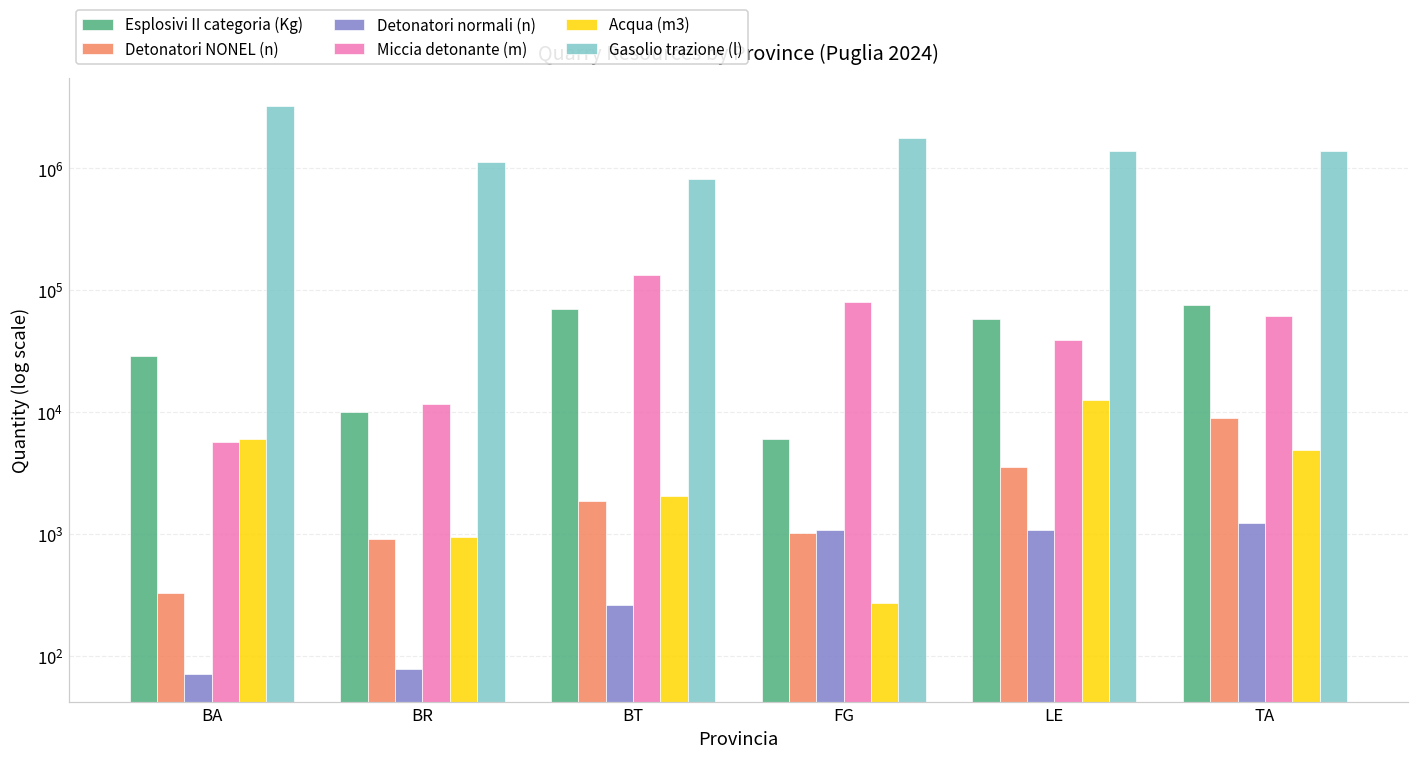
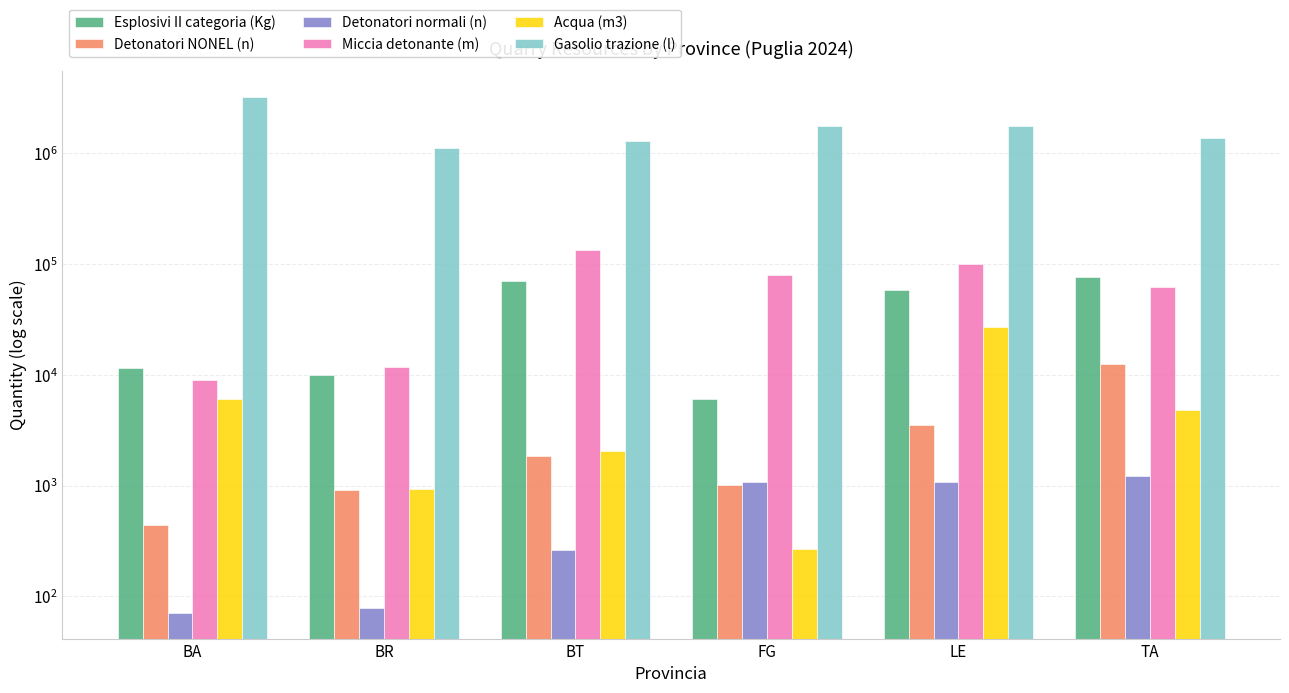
Esplosivi II categoria (Kg), BA: 29000 -> 11000
Detonatori NONEL (n), BA: 330 -> 440
Miccia detonante (m), BA: 6000 -> 9000
Gasolio trazione (l), BT: 800000 -> 1300000
Miccia detonante (m), LE: 39000 -> 100000
Acqua (m3), LE: 13000 -> 27000
Gasolio trazione (l), LE: 1400000 -> 1800000
Detonatori NONEL (n), TA: 9000 -> 13000
